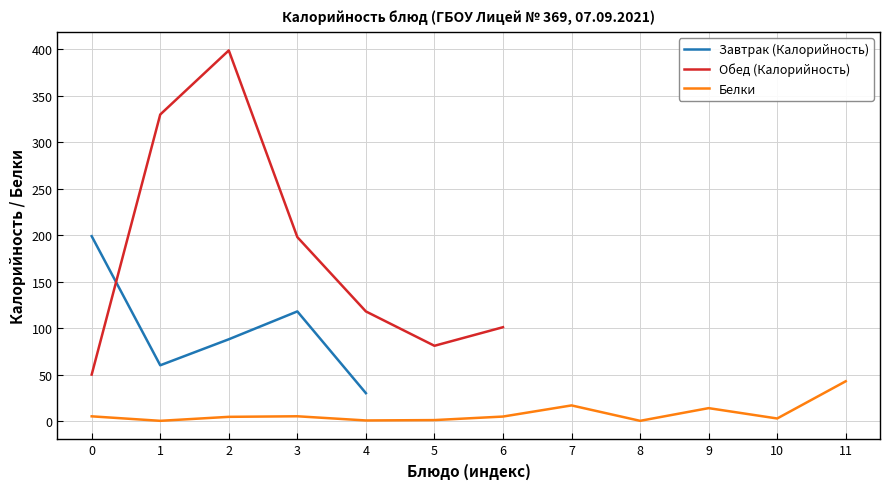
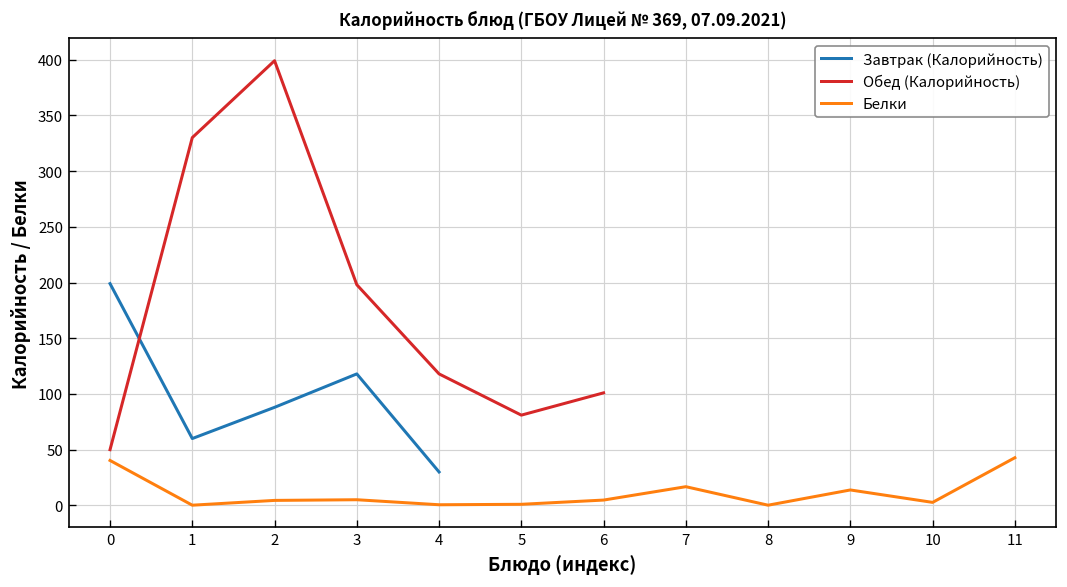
Белки, 0: 10 -> 40
